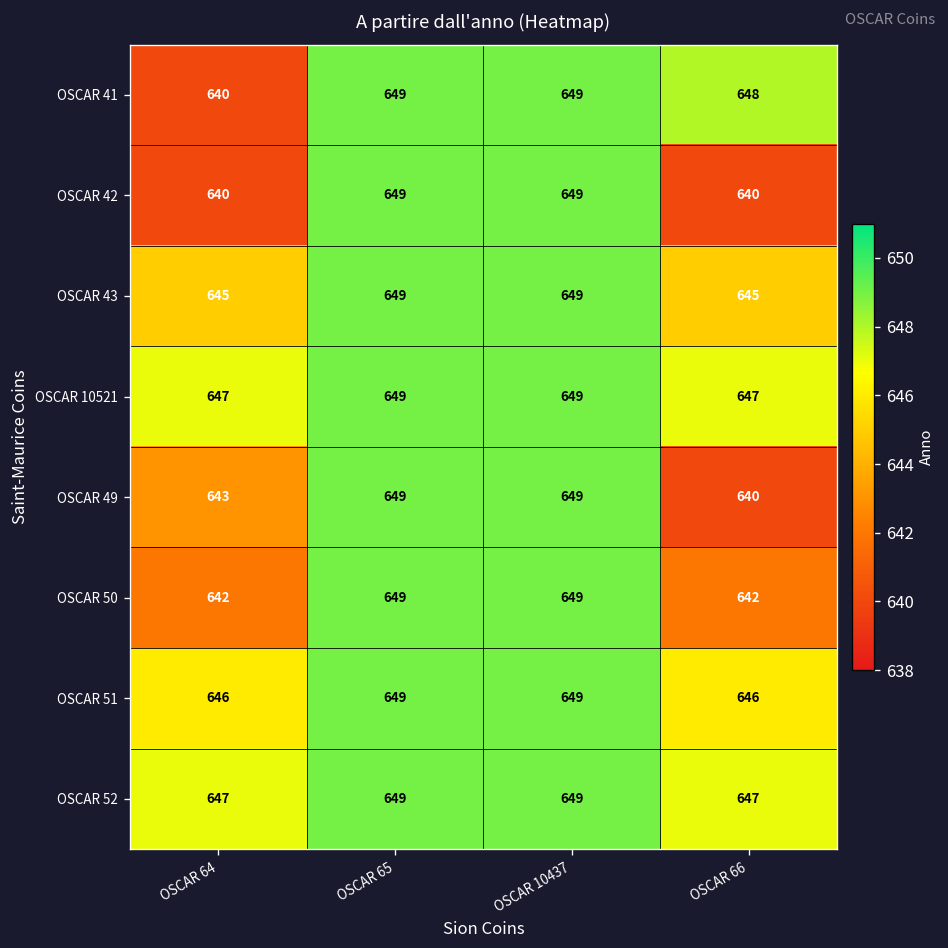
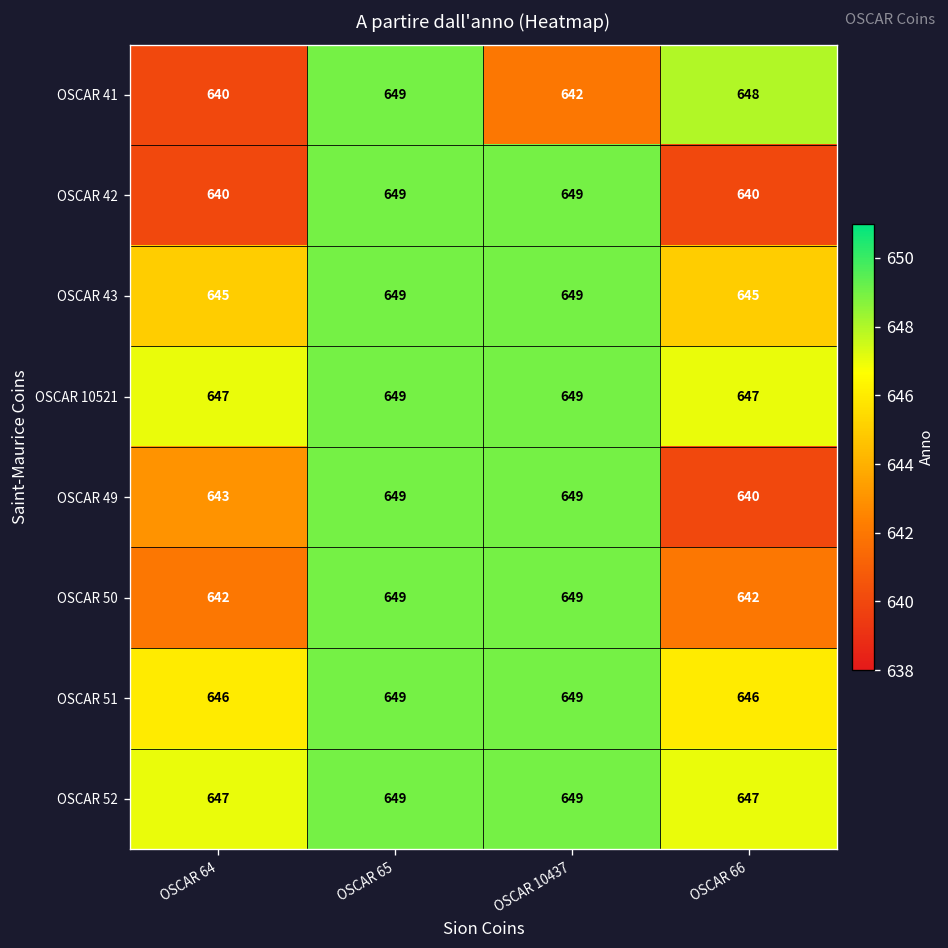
OSCAR 41, OSCAR 10437: 649 -> 642
